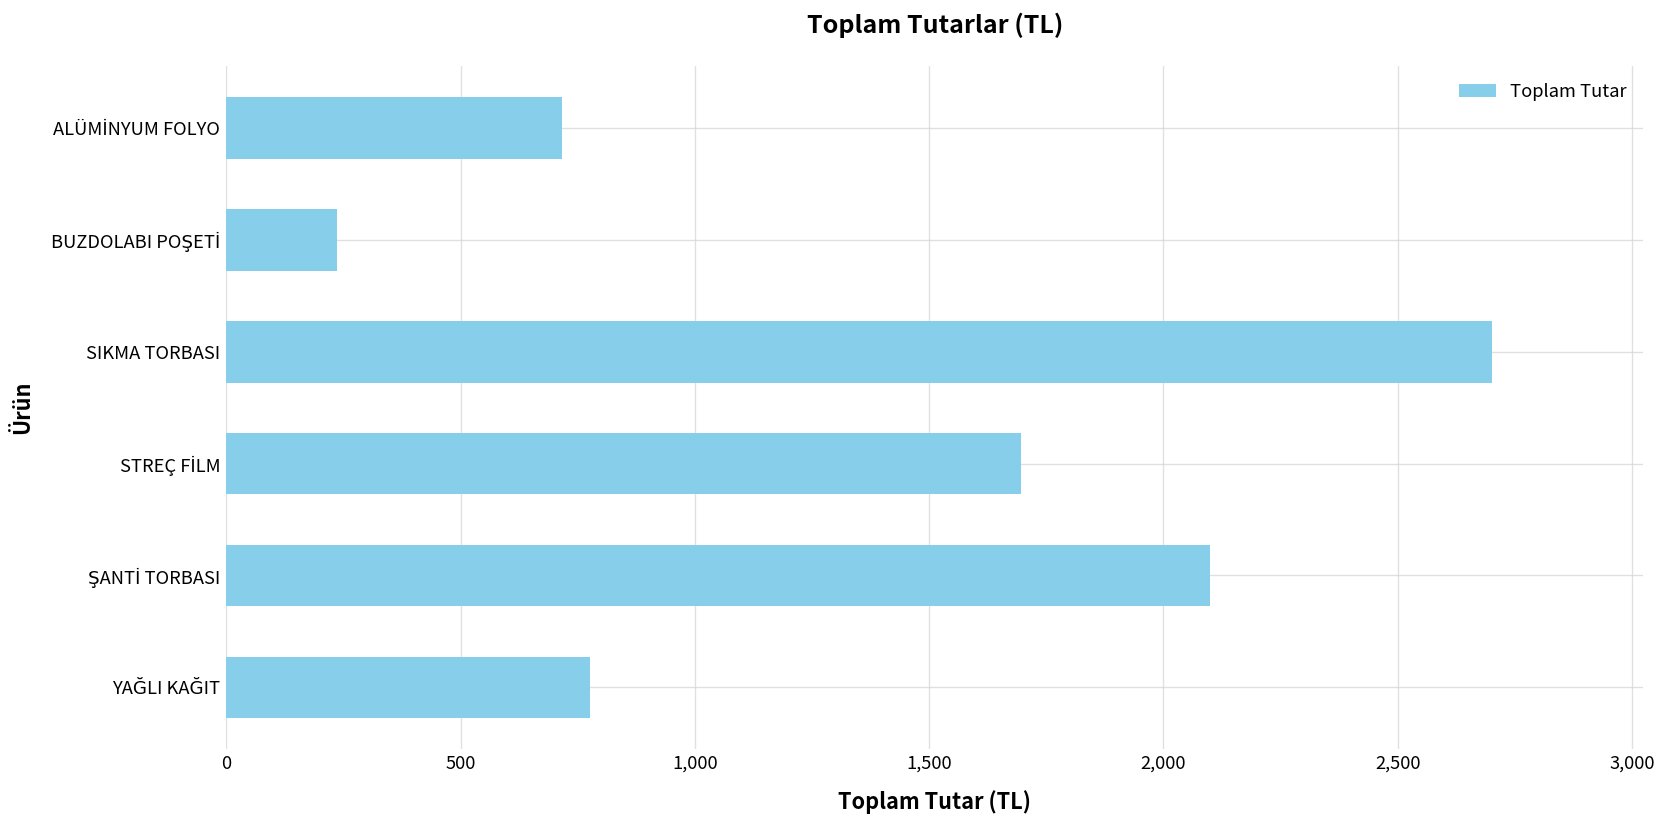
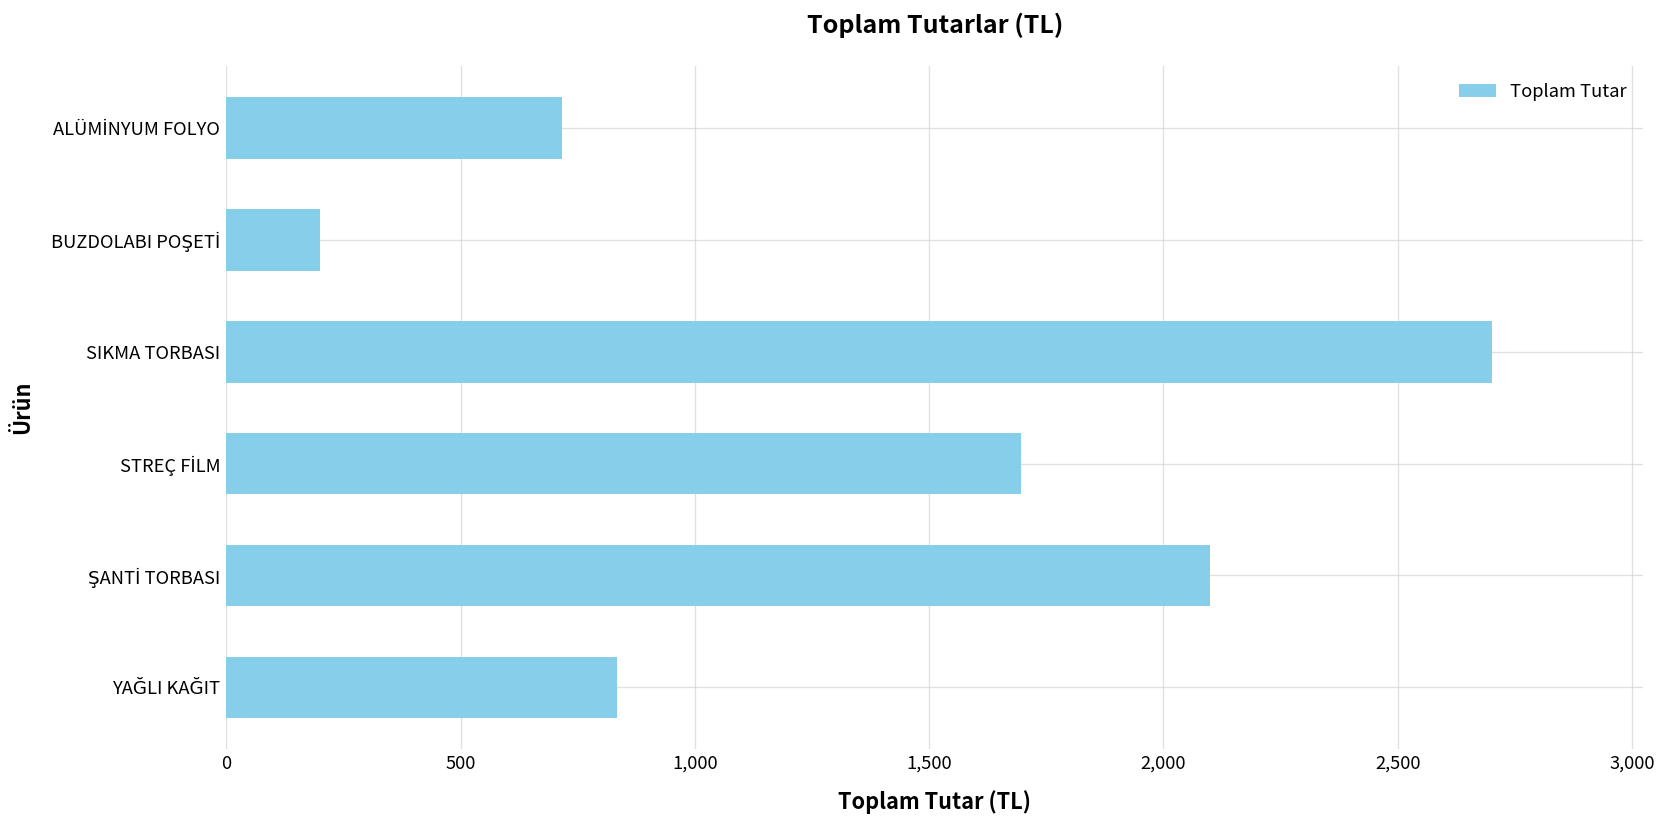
BUZDOLABI POŞETİ: 240 -> 200
YAĞLI KAĞIT: 780 -> 830
